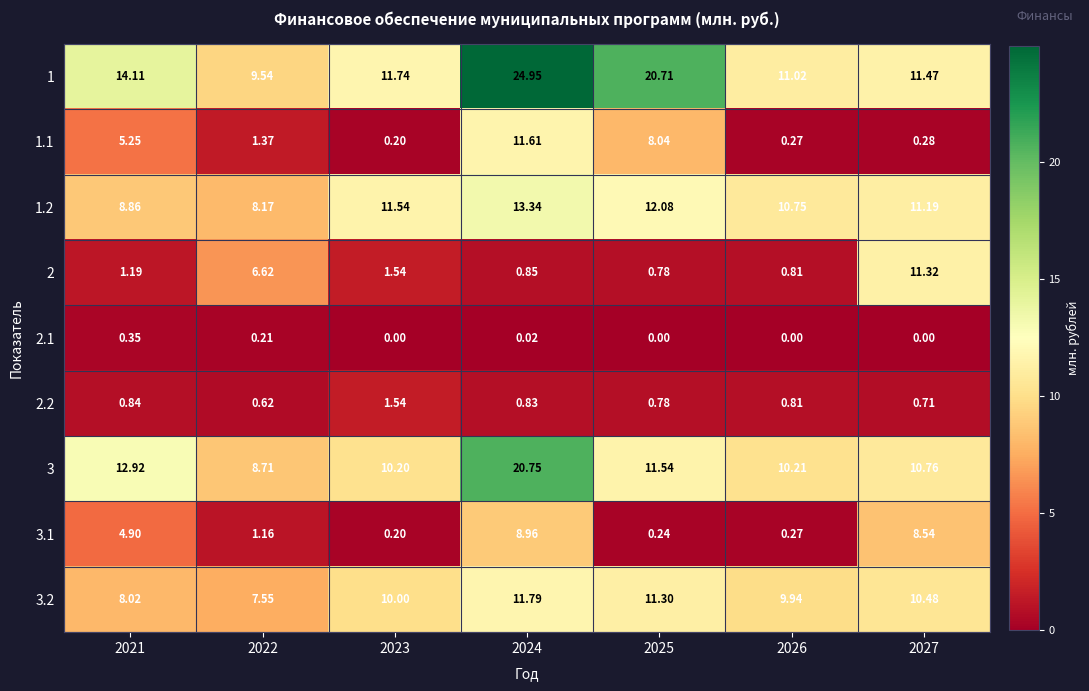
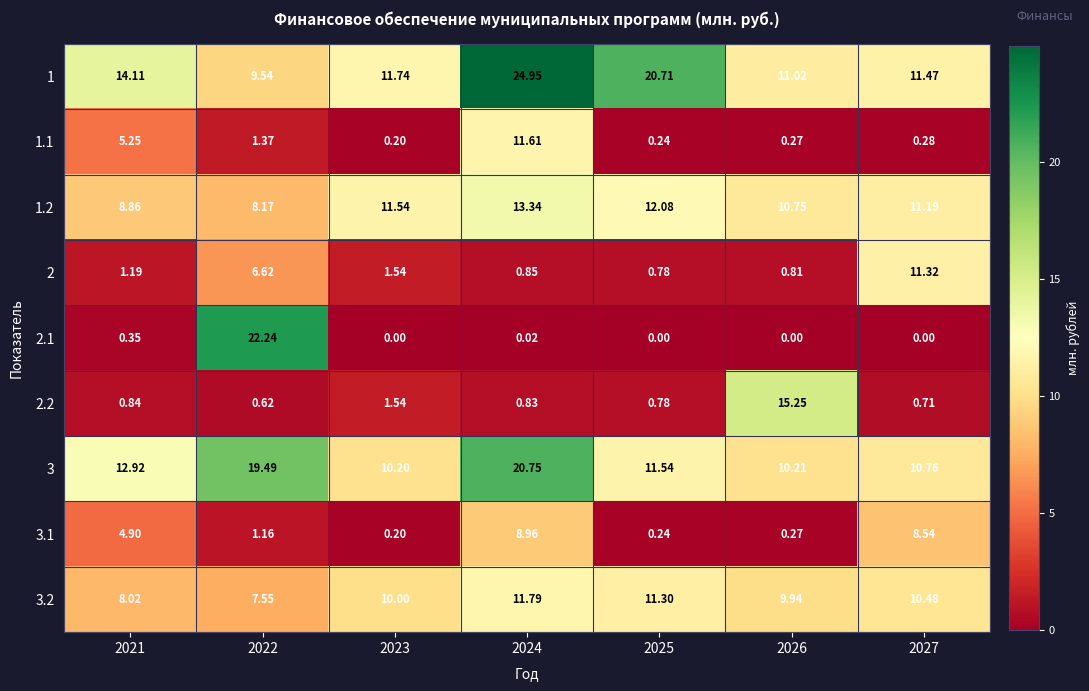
1.1, 2025: 8.04 -> 0.24
2.1, 2022: 0.21 -> 22.24
2.2, 2026: 0.81 -> 15.25
3, 2022: 8.71 -> 19.49
